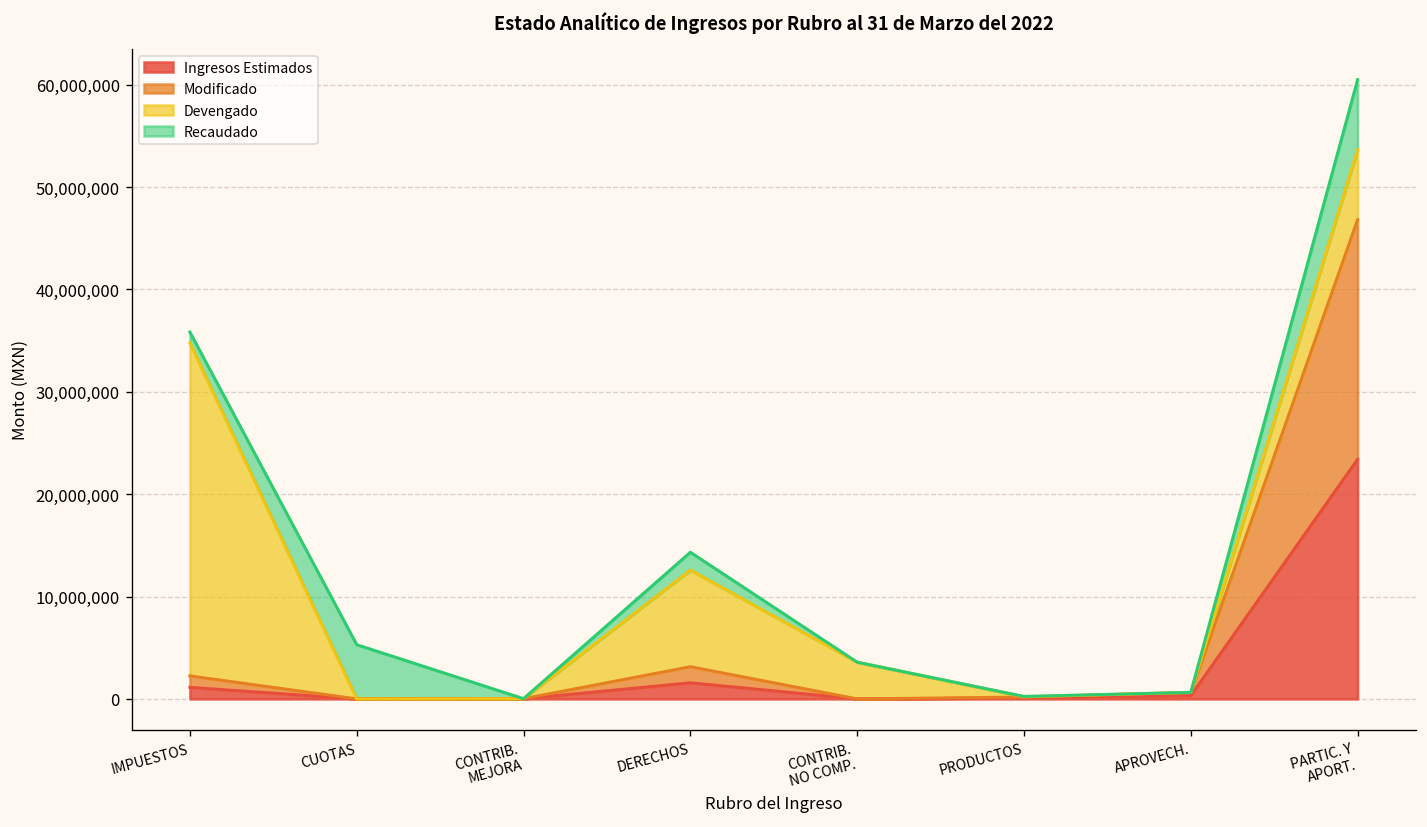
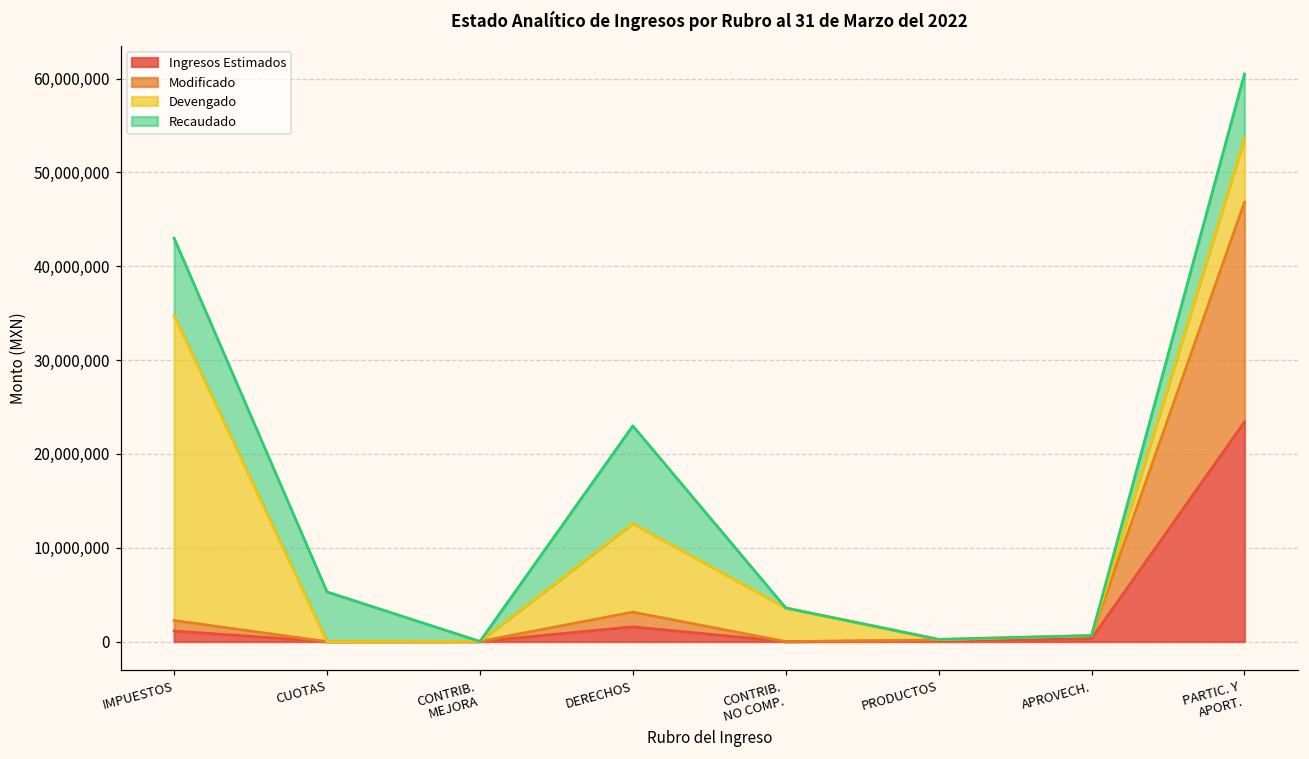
Recaudado, IMPUESTOS: 1,000,000 -> 8,000,000
Recaudado, DERECHOS: 2,000,000 -> 10,000,000
